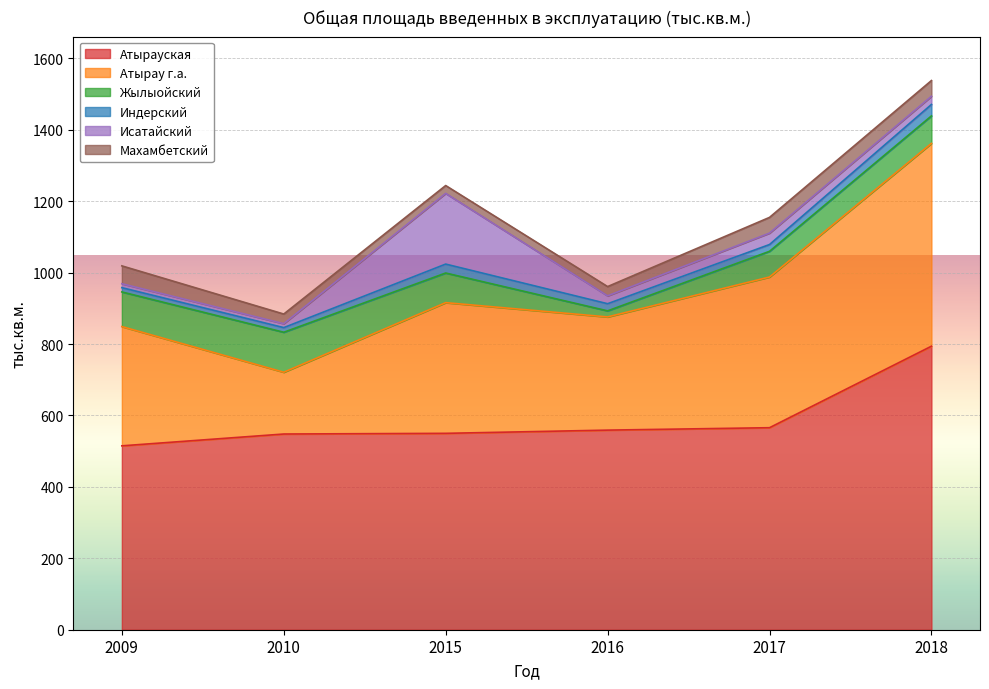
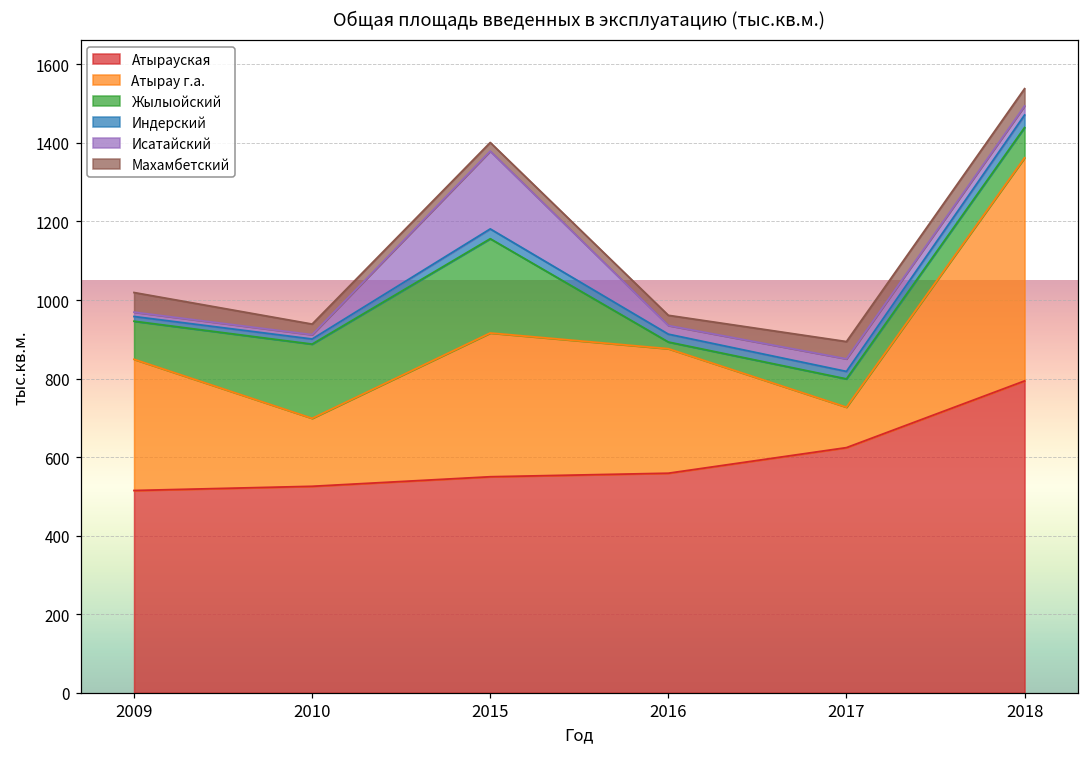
Атырауская, 2010: 550 -> 530
Жылыойский, 2010: 110 -> 190
Жылыойский, 2015: 80 -> 240
Атырауская, 2017: 570 -> 620
Атырау г.а., 2017: 420 -> 100
